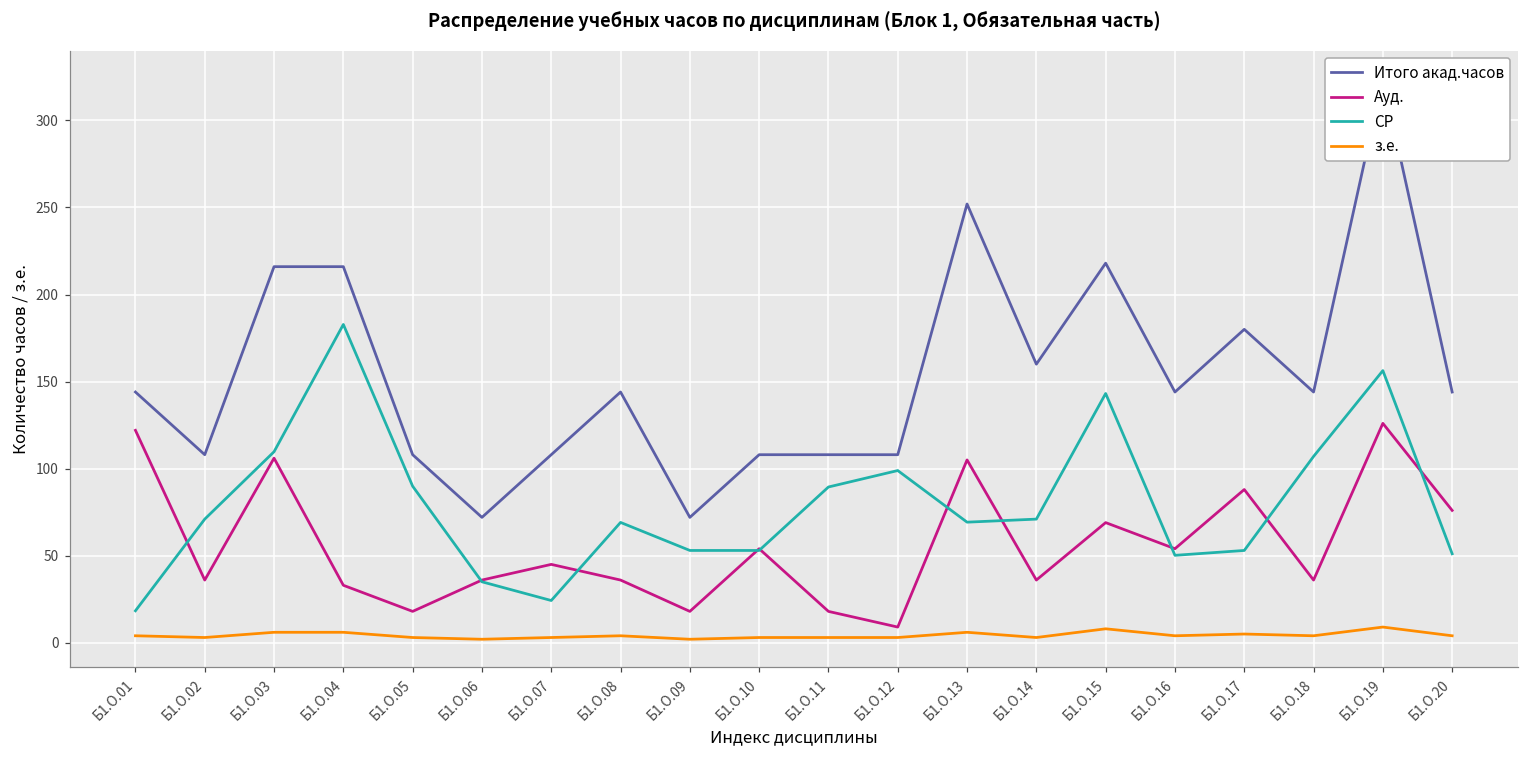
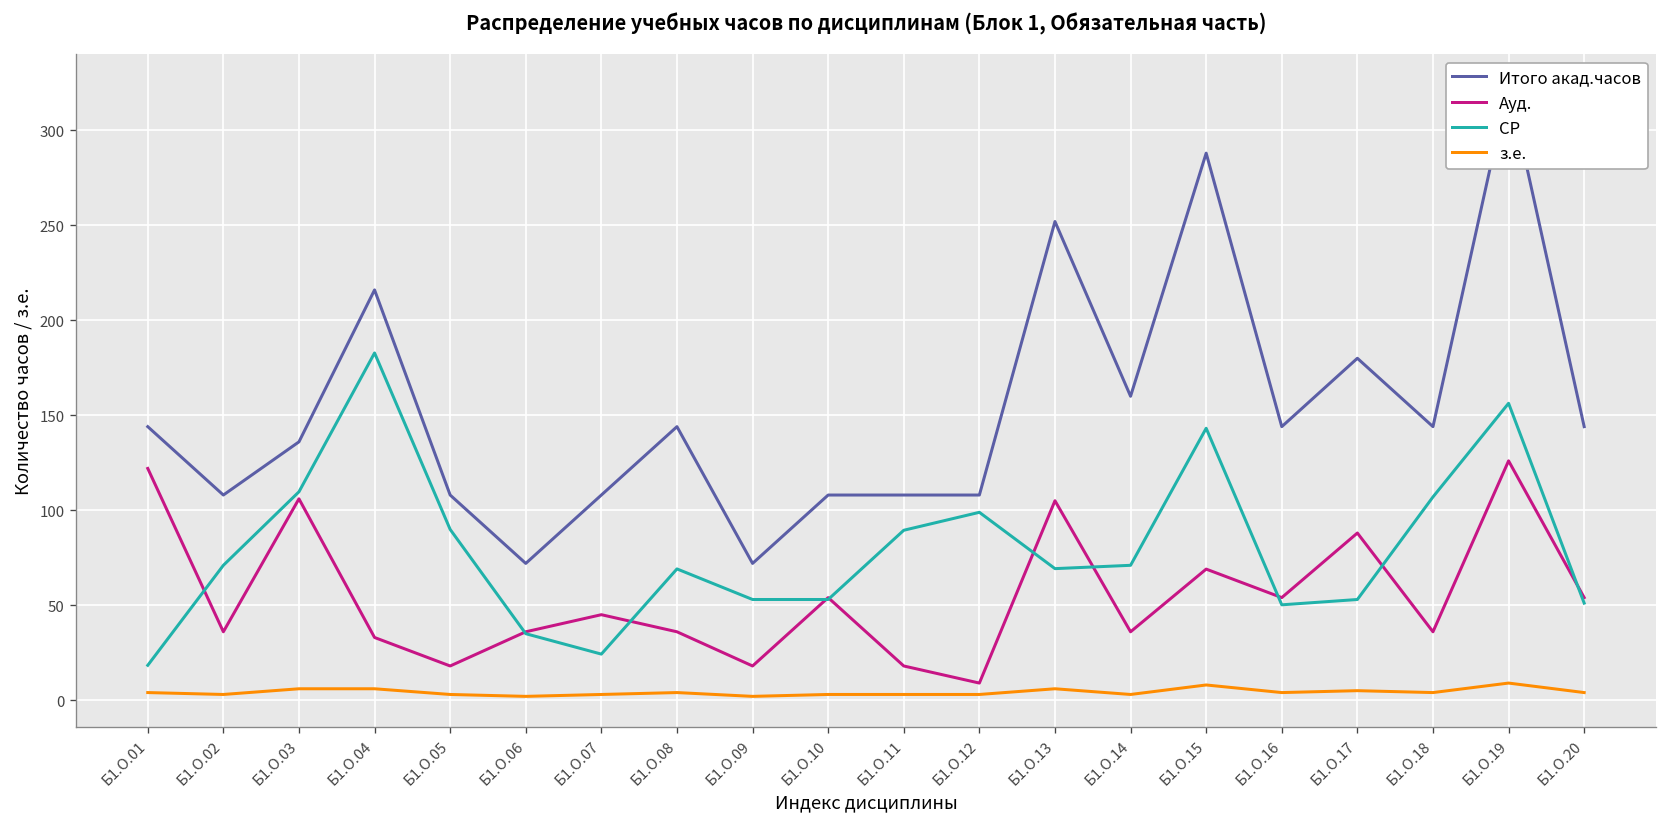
Итого акад.часов, Б1.О.03: 216 -> 136
Итого акад.часов, Б1.О.15: 218 -> 288
Ауд., Б1.О.20: 76 -> 54
